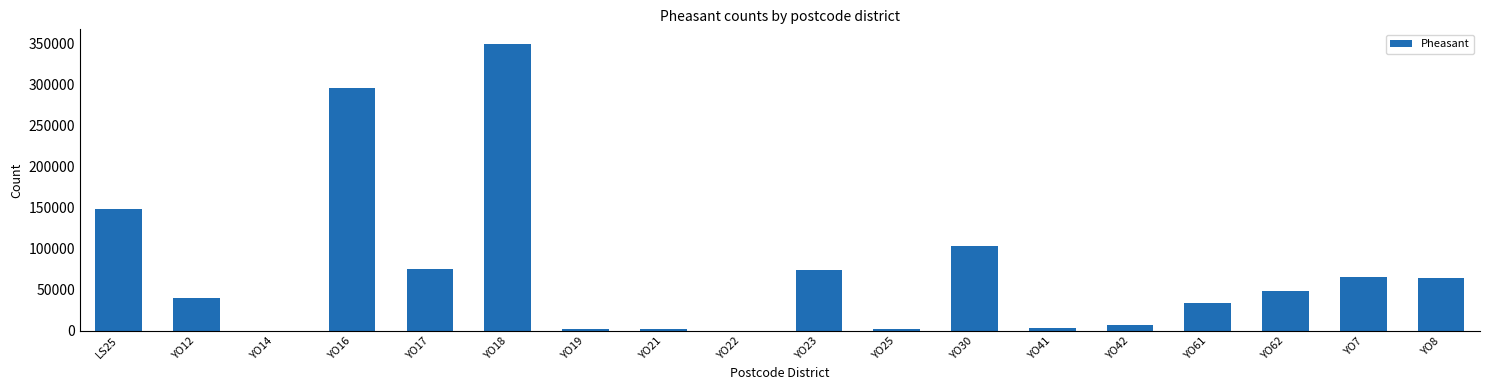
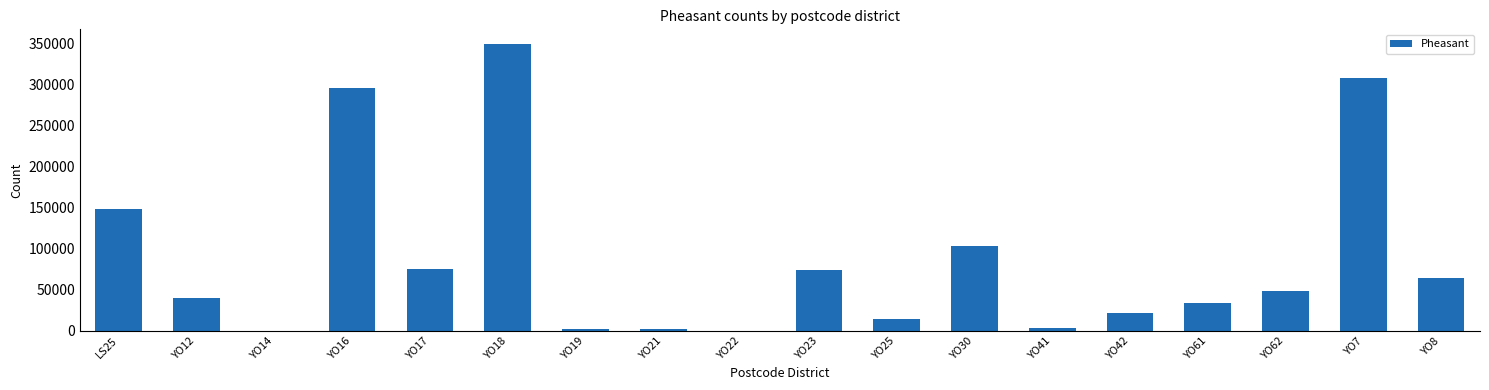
YO25: 0 -> 10000
YO42: 10000 -> 20000
YO7: 70000 -> 310000
